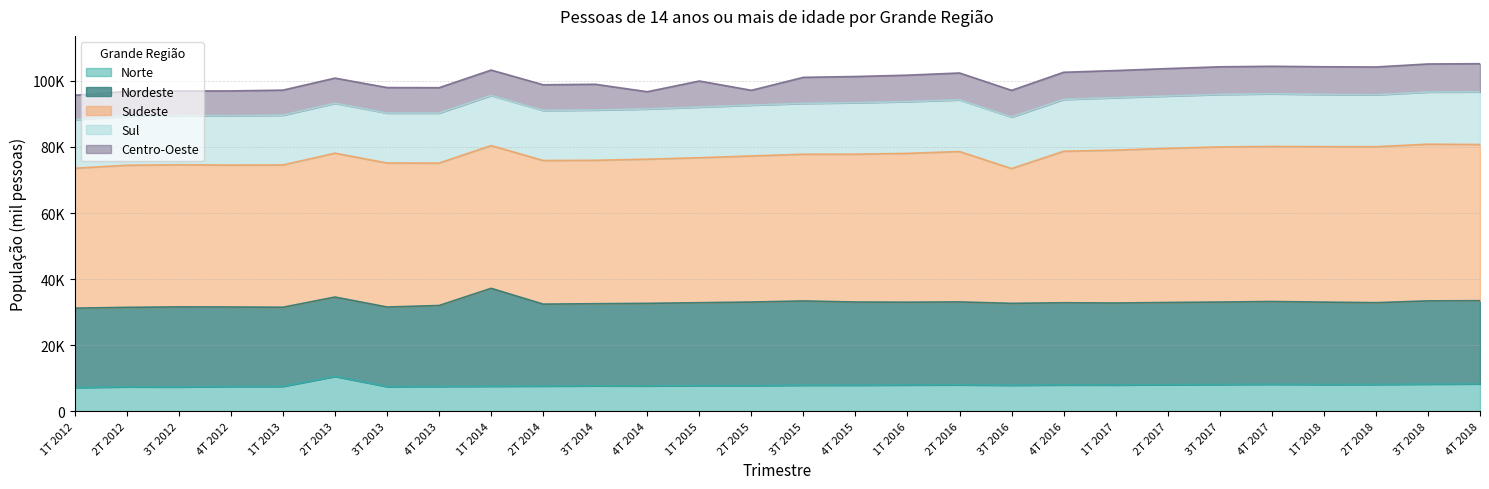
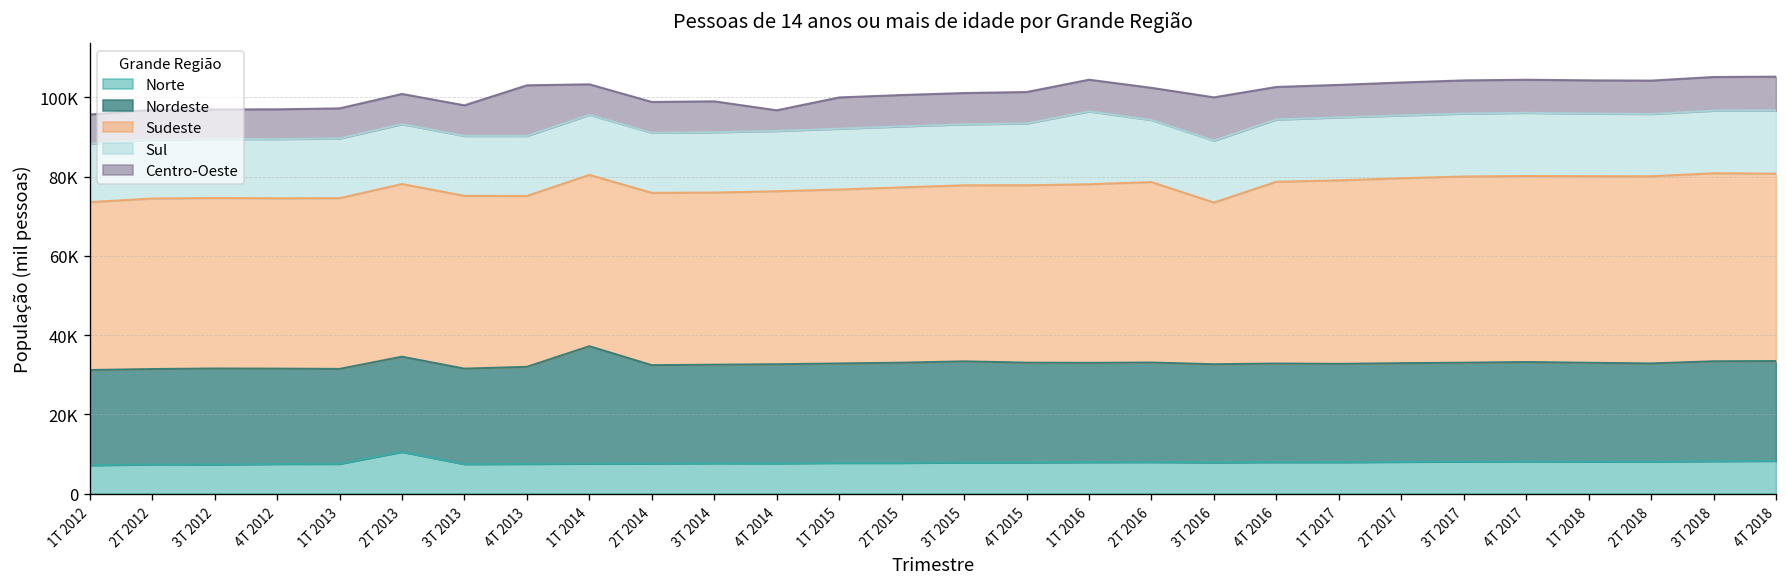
Centro-Oeste, 4T 2013: 8000 -> 13000
Centro-Oeste, 2T 2015: 4000 -> 8000
Sul, 1T 2016: 16000 -> 18000
Centro-Oeste, 3T 2016: 8000 -> 11000
